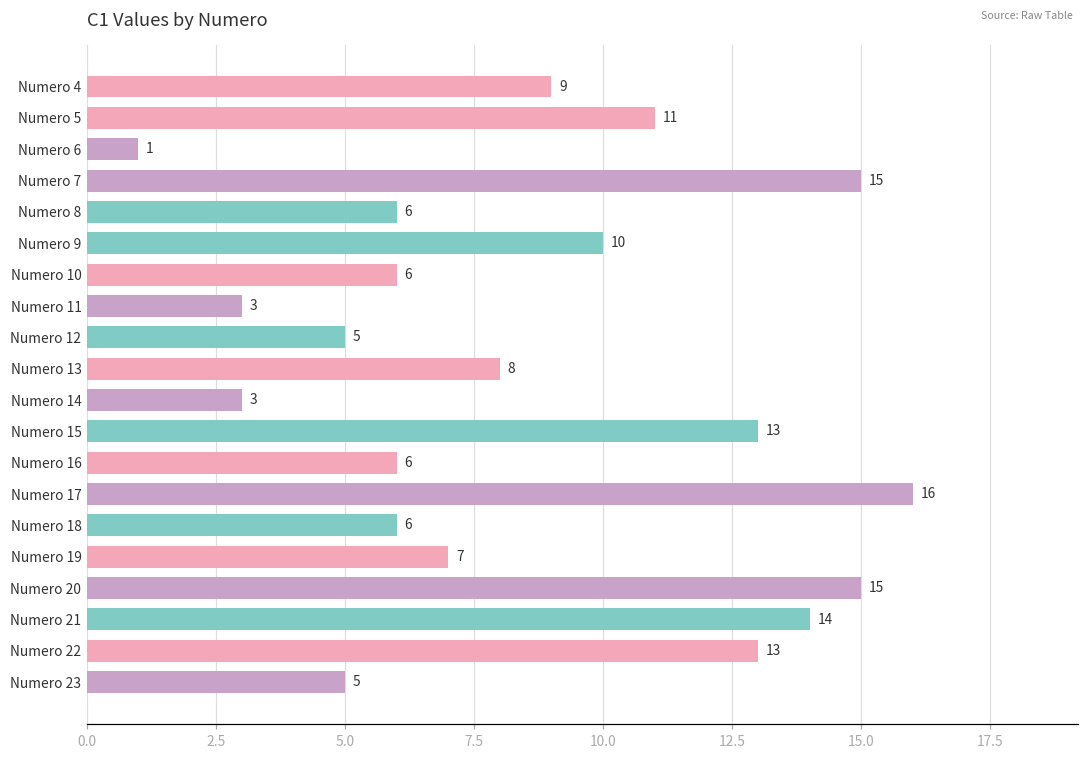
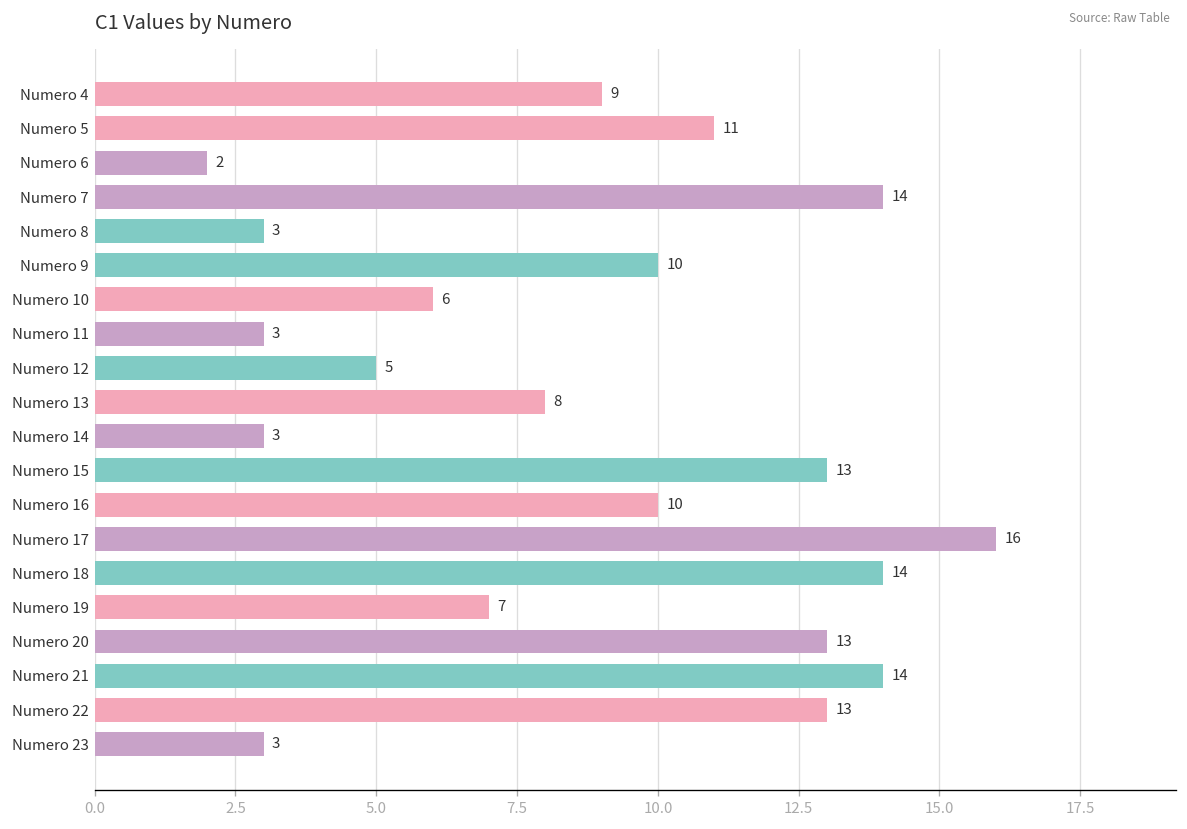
Numero 6: 1 -> 2
Numero 7: 15 -> 14
Numero 8: 6 -> 3
Numero 16: 6 -> 10
Numero 18: 6 -> 14
Numero 20: 15 -> 13
Numero 23: 5 -> 3
